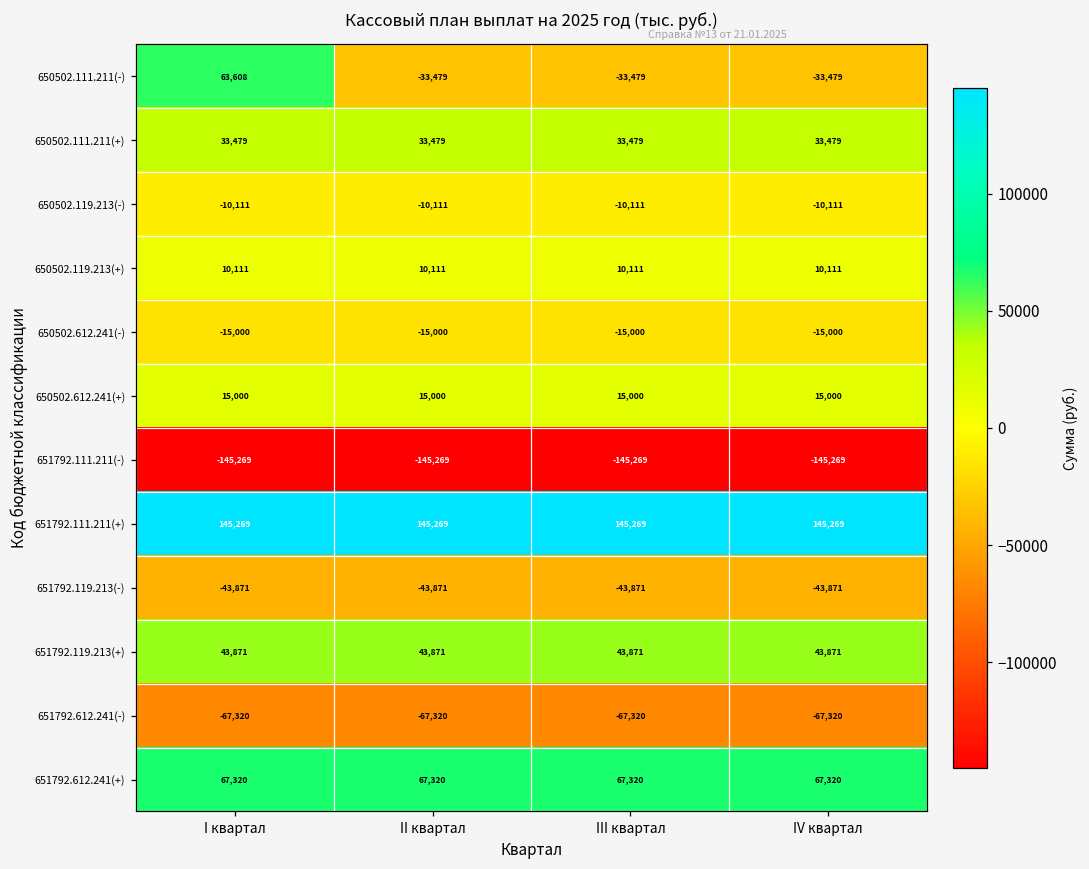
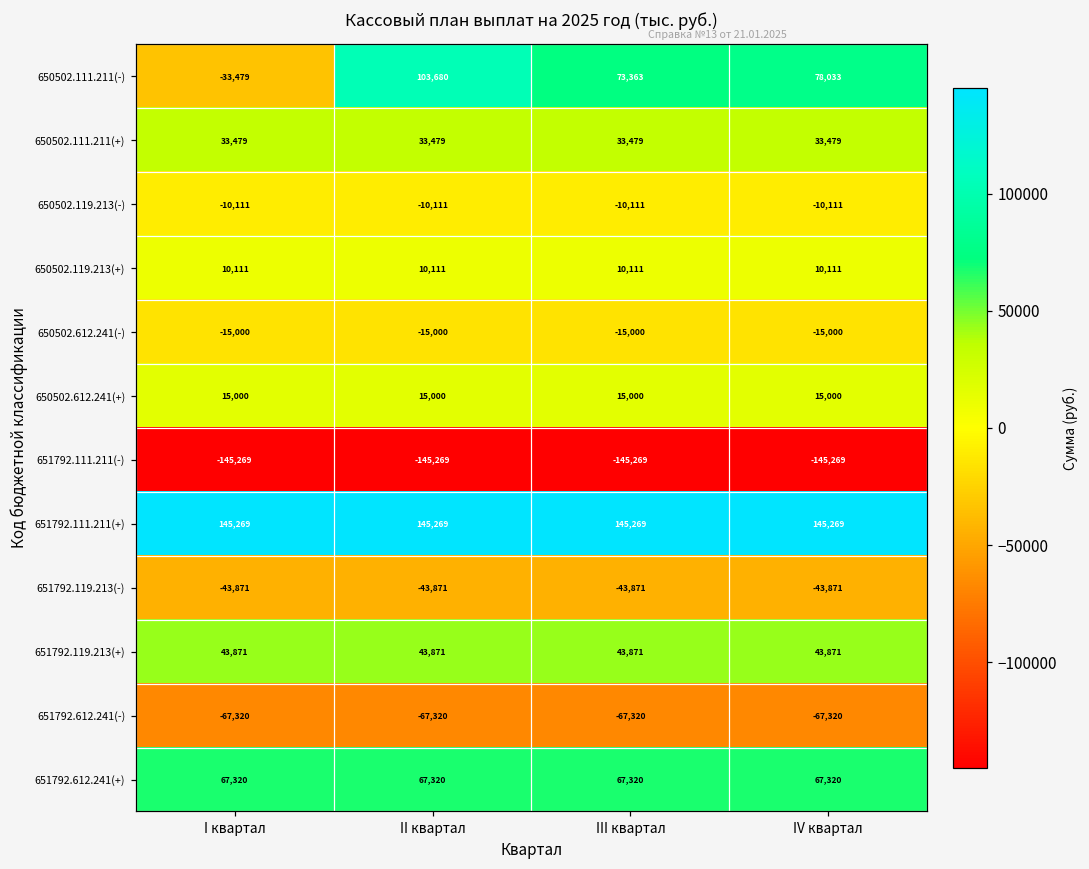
650502.111.211(-), I квартал: 63,608 -> -33,479
650502.111.211(-), II квартал: -33,479 -> 103,680
650502.111.211(-), III квартал: -33,479 -> 73,363
650502.111.211(-), IV квартал: -33,479 -> 78,033
